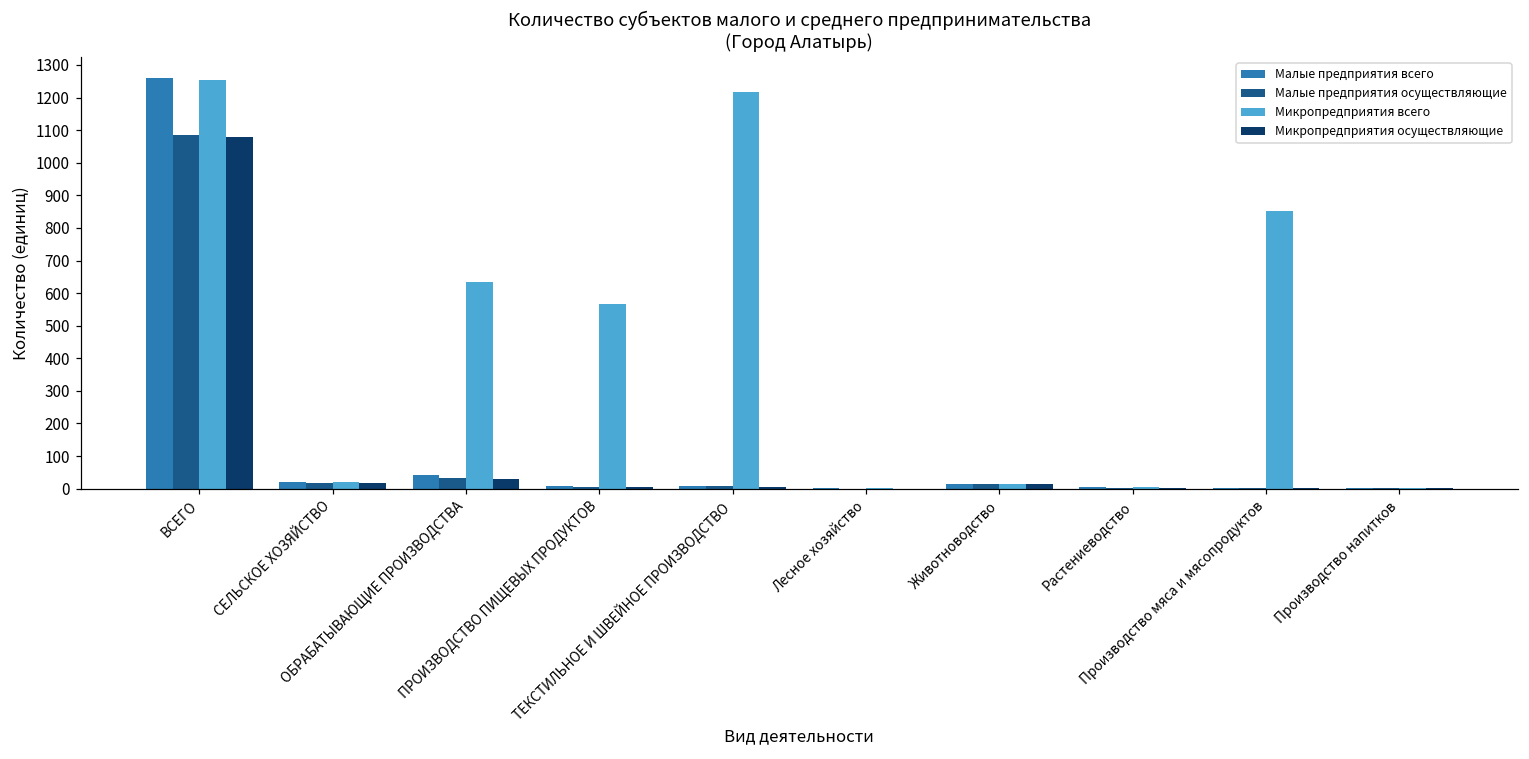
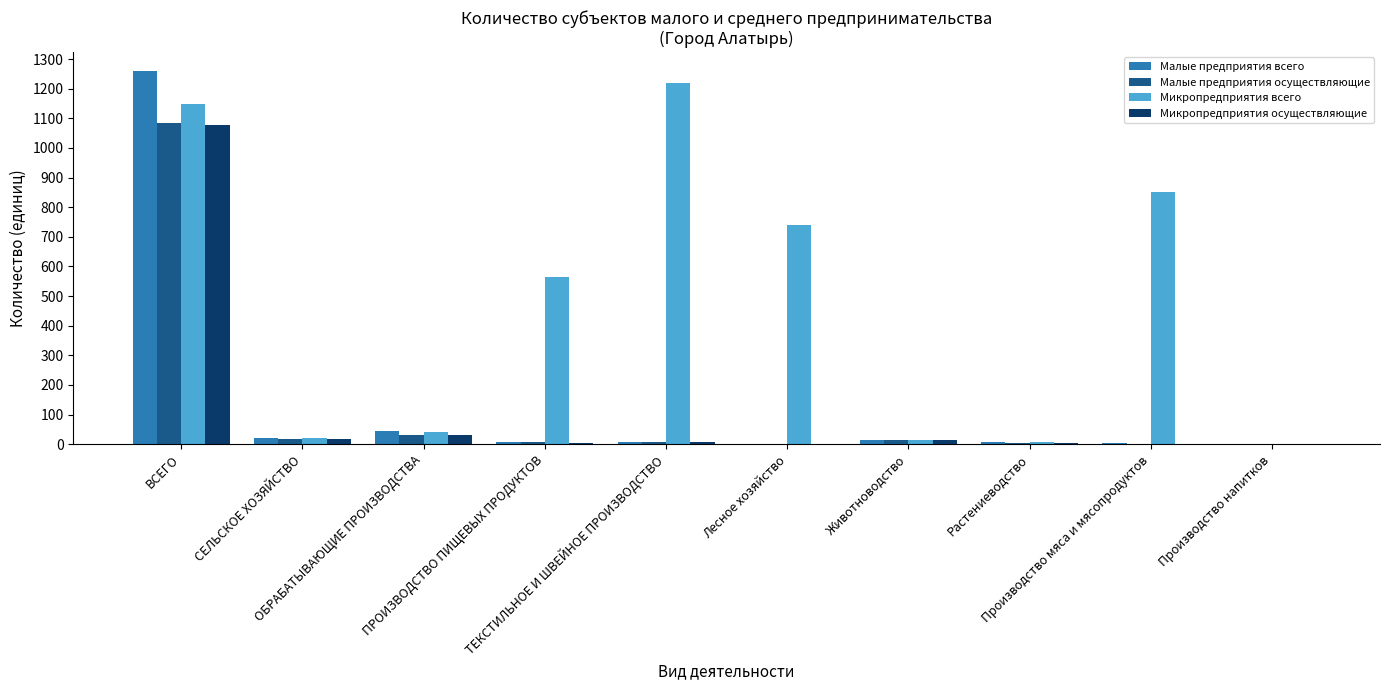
Микропредприятия всего, ВСЕГО: 1260 -> 1150
Микропредприятия всего, ОБРАБАТЫВАЮЩИЕ ПРОИЗВОДСТВА: 630 -> 40
Микропредприятия всего, Лесное хозяйство: 0 -> 740
